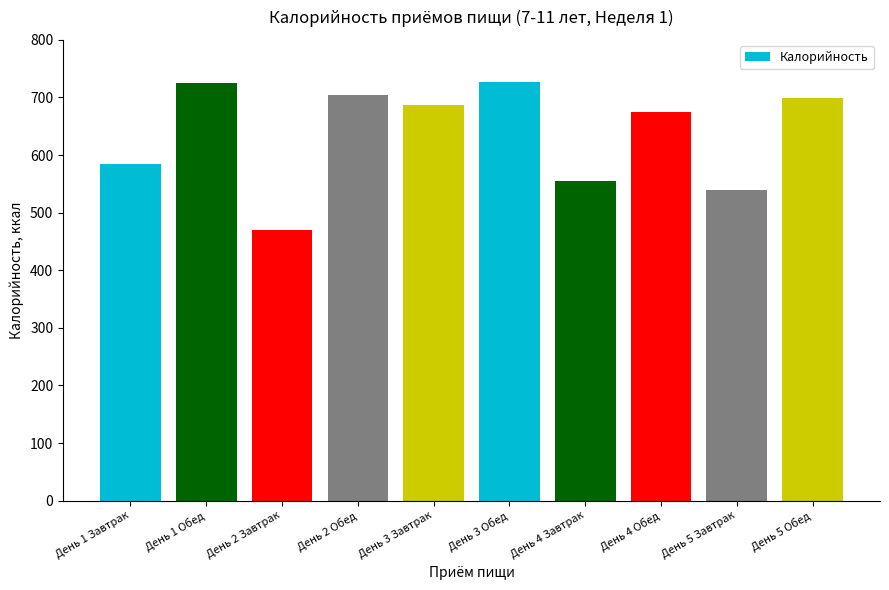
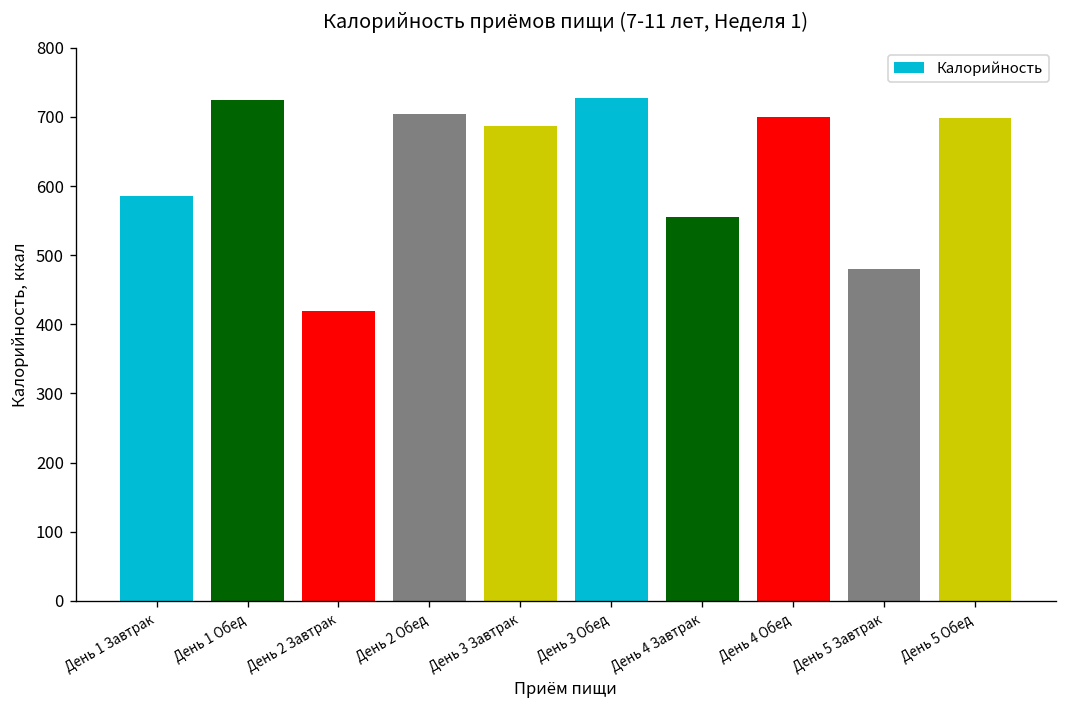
День 2 Завтрак: 470 -> 420
День 4 Обед: 680 -> 700
День 5 Завтрак: 540 -> 480
